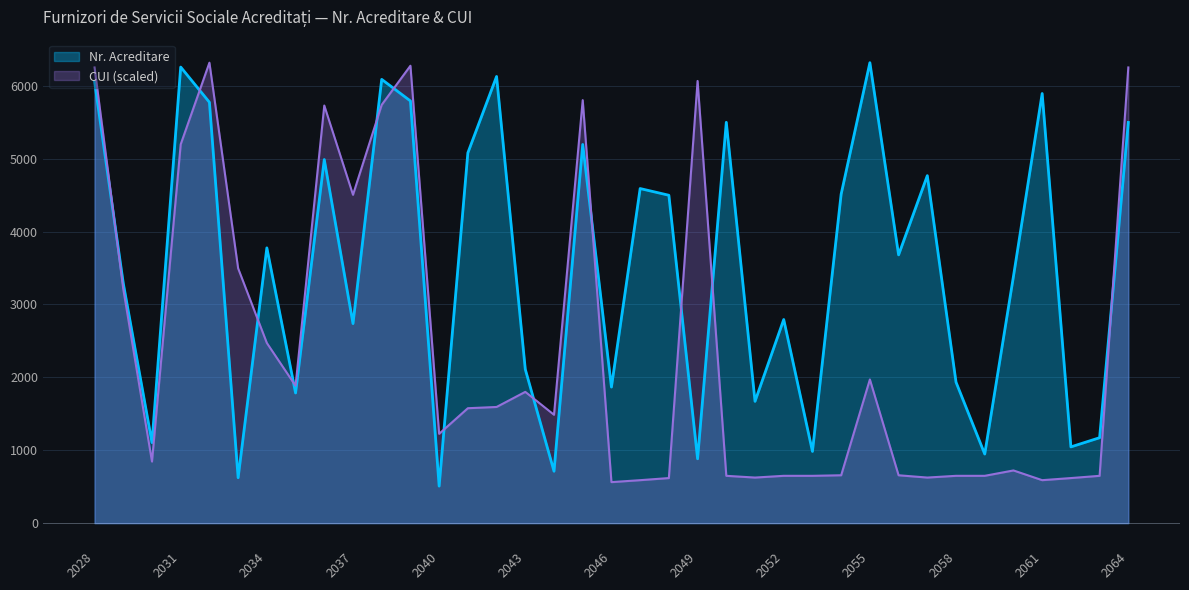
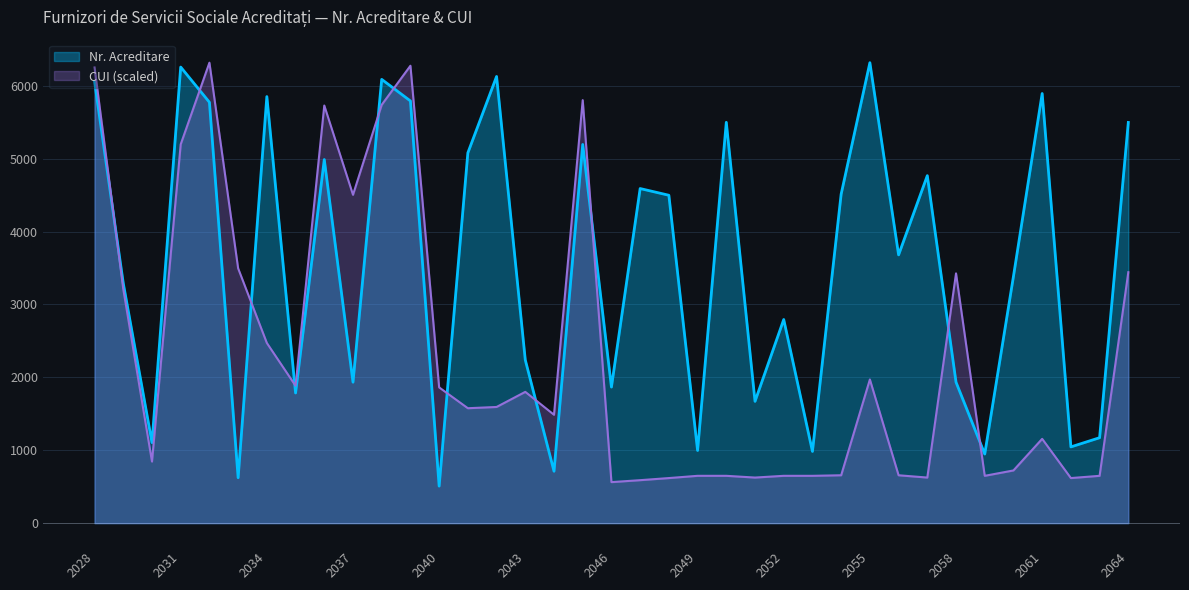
Nr. Acreditare, 2034: 3800 -> 5900
Nr. Acreditare, 2037: 2700 -> 1900
CUI (scaled), 2040: 1200 -> 1900
Nr. Acreditare, 2043: 2100 -> 2200
Nr. Acreditare, 2049: 900 -> 1000
CUI (scaled), 2049: 6100 -> 600
CUI (scaled), 2058: 600 -> 3400
CUI (scaled), 2061: 600 -> 1200
CUI (scaled), 2064: 6300 -> 3400
